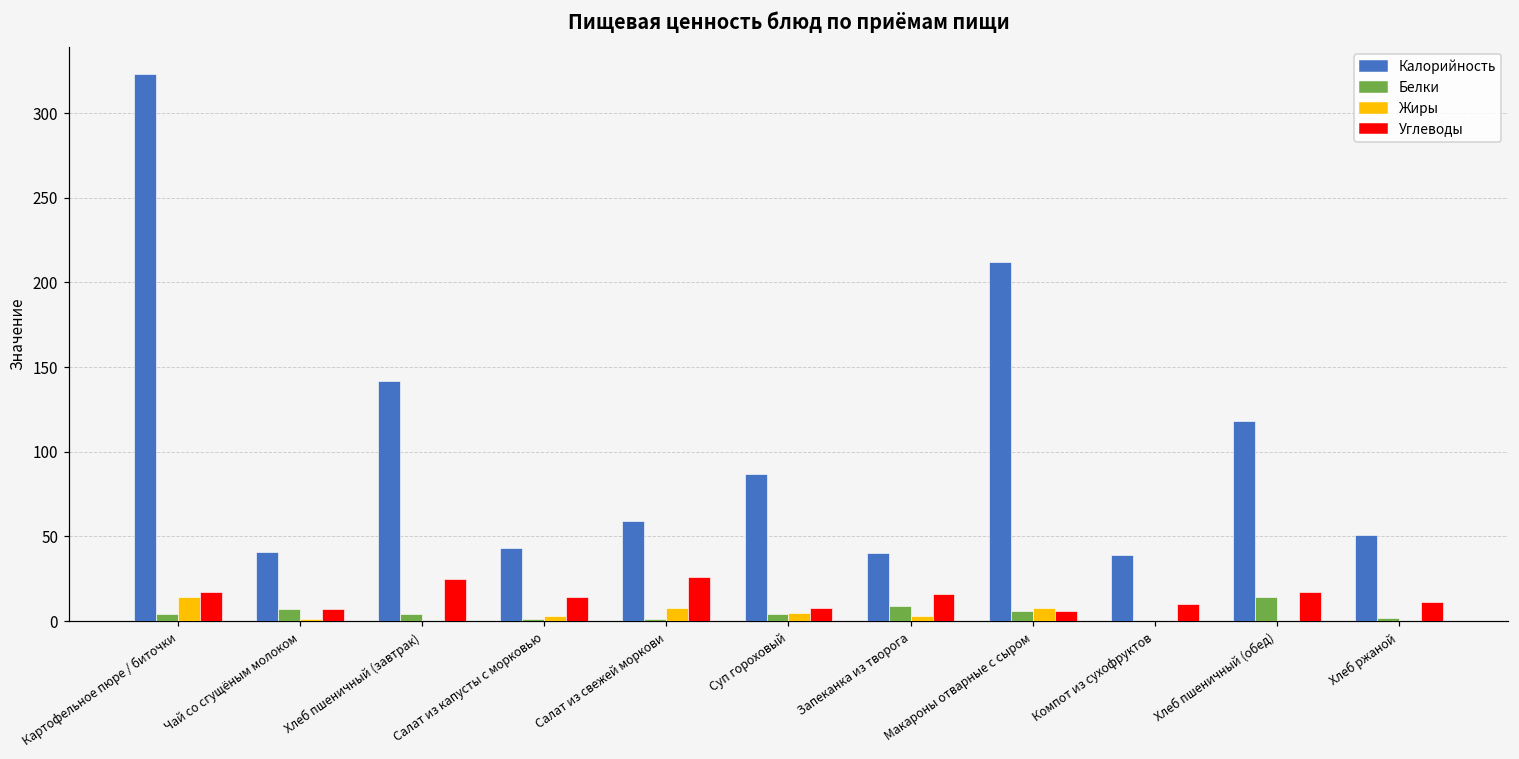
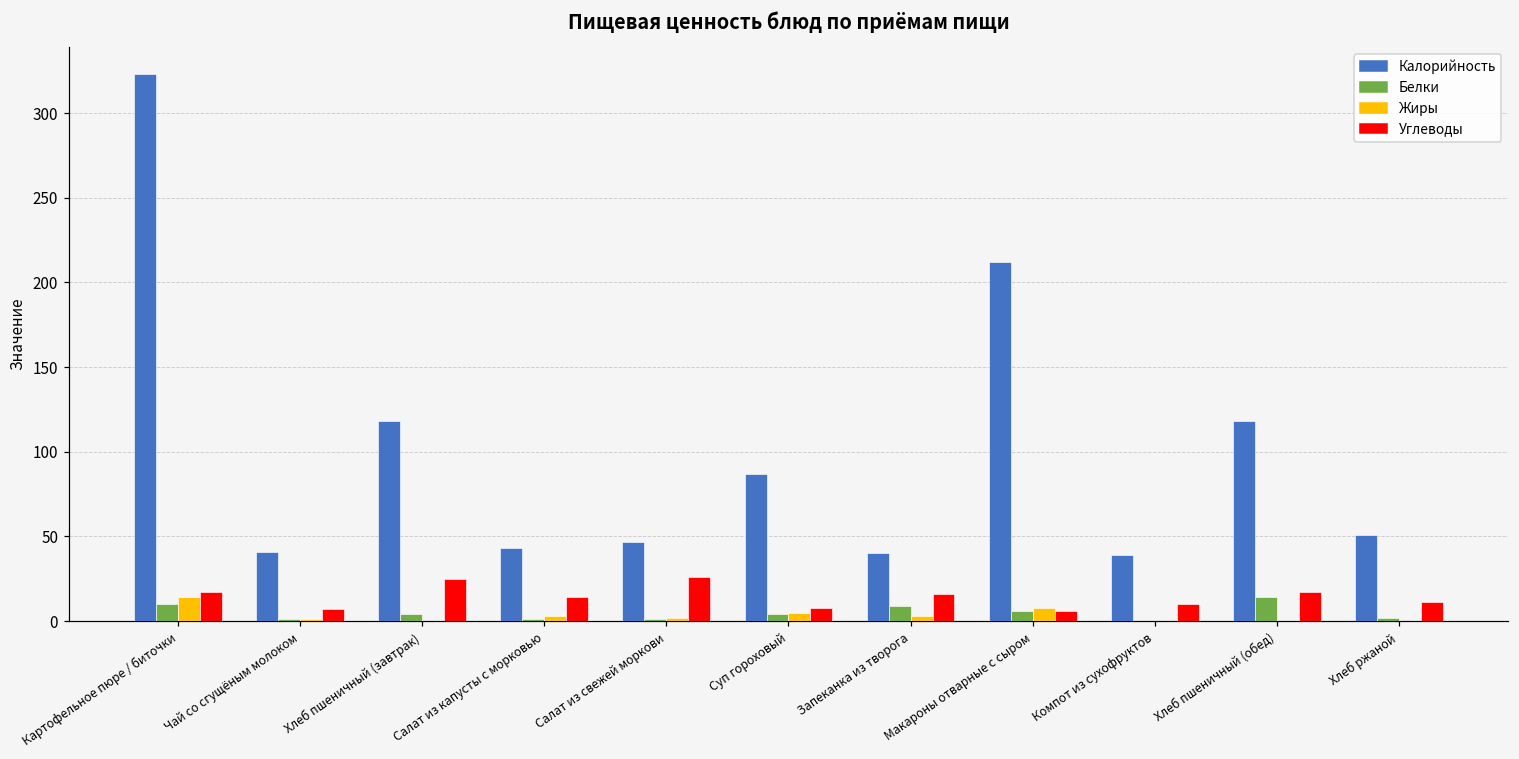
Белки, Картофельное пюре / биточки: 4 -> 10
Белки, Чай со сгущёным молоком: 7 -> 1
Калорийность, Хлеб пшеничный (завтрак): 142 -> 118
Калорийность, Салат из свежей моркови: 59 -> 47
Жиры, Салат из свежей моркови: 8 -> 2
